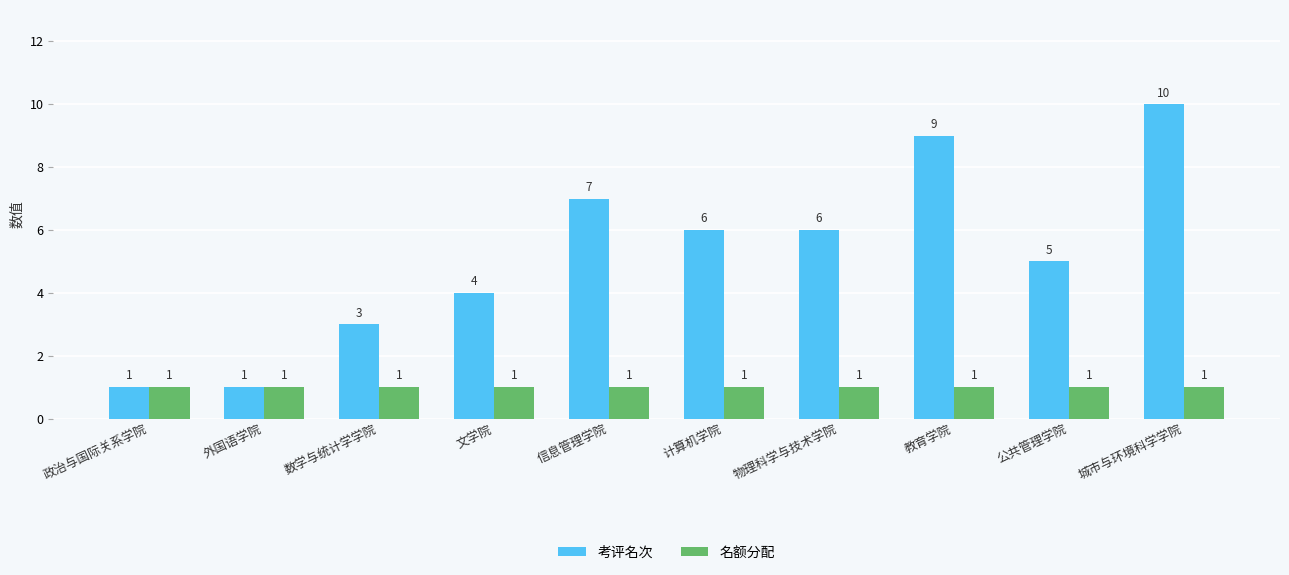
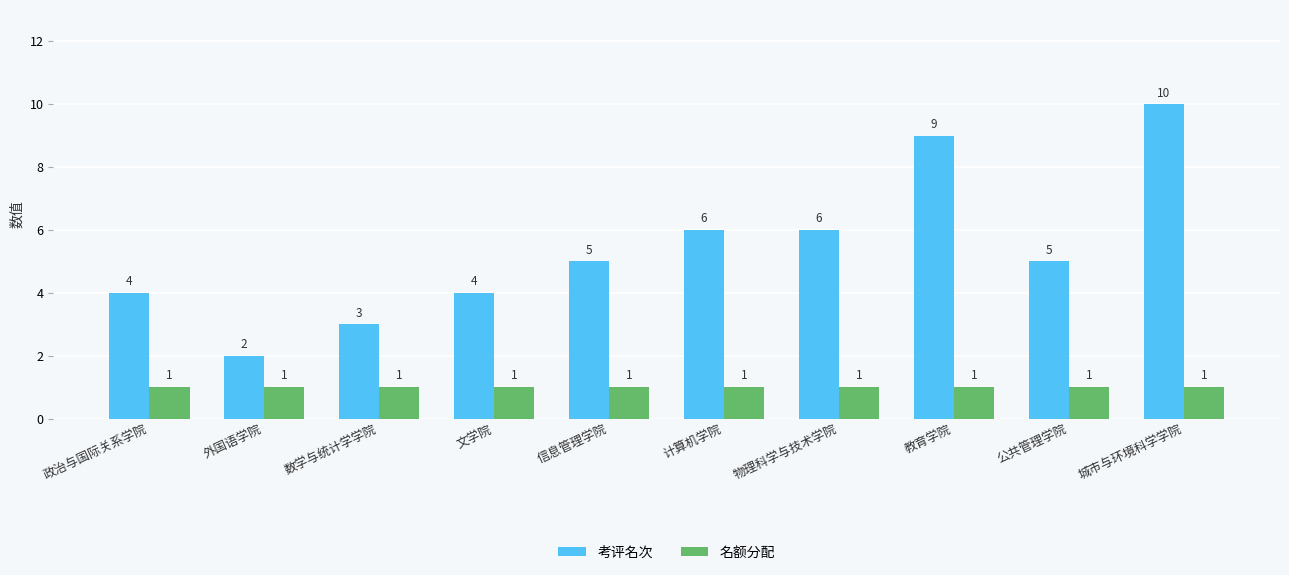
考评名次, 政治与国际关系学院: 1 -> 4
考评名次, 外国语学院: 1 -> 2
考评名次, 信息管理学院: 7 -> 5
